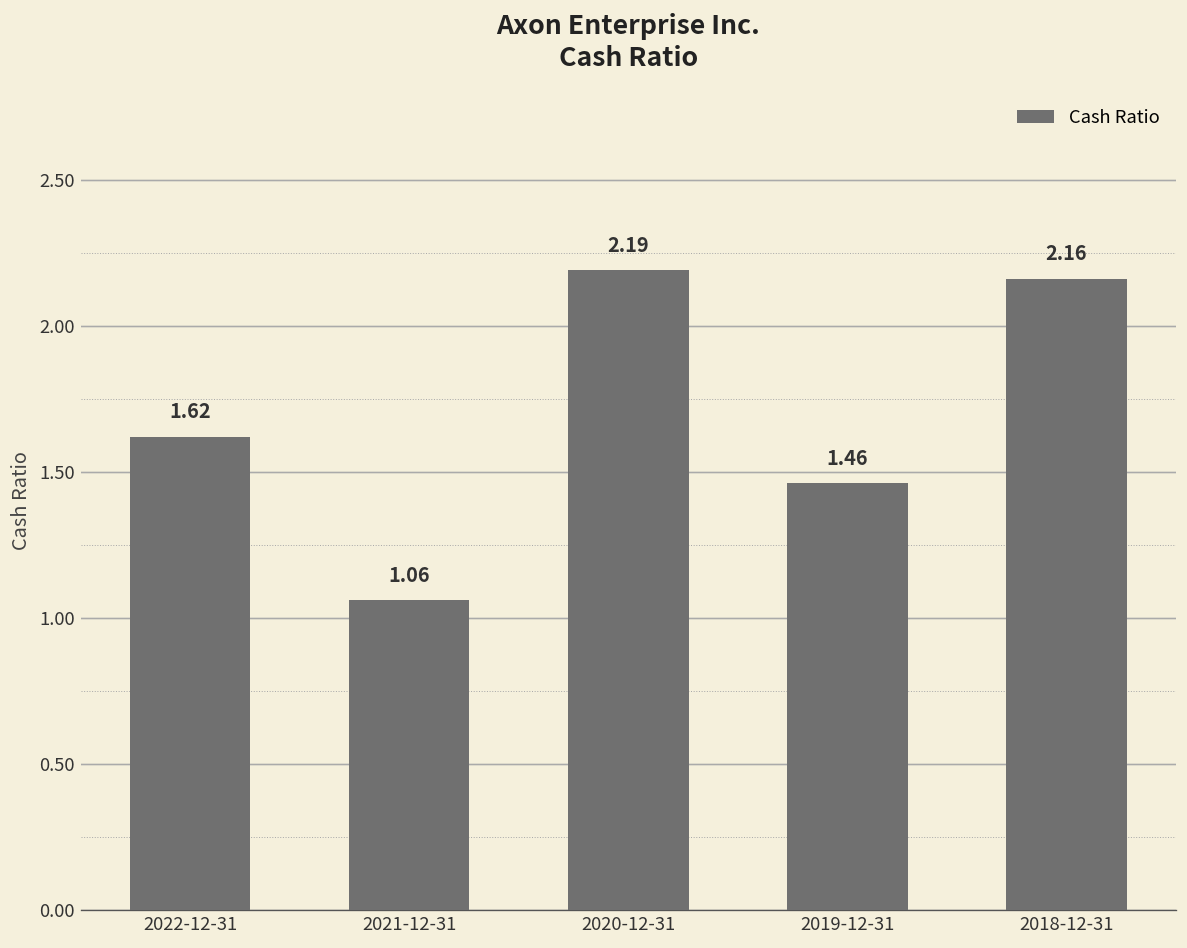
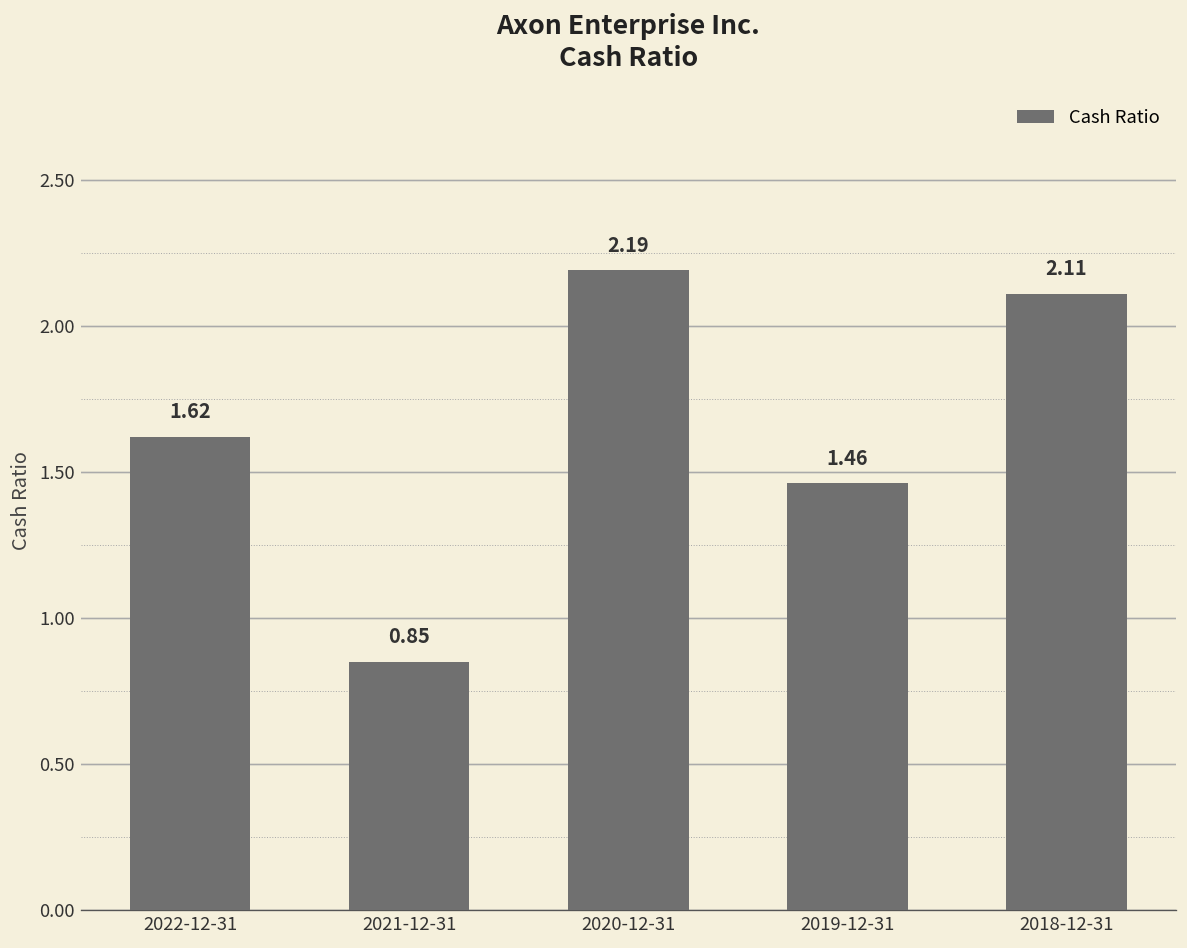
2021-12-31: 1.06 -> 0.85
2018-12-31: 2.16 -> 2.11
